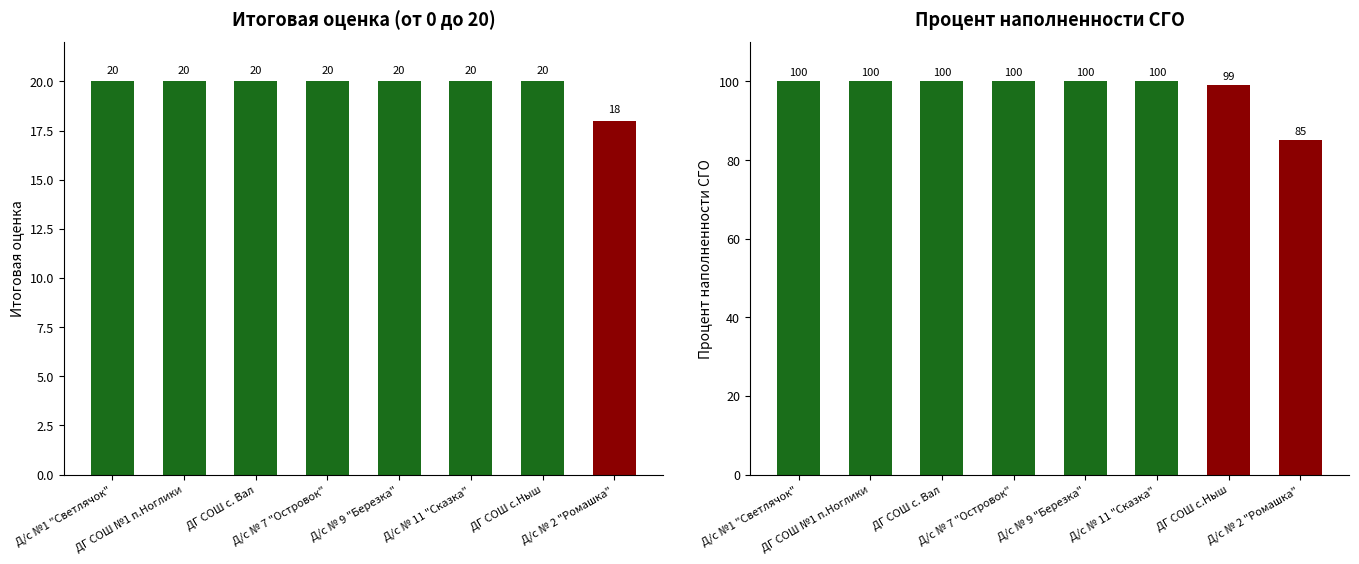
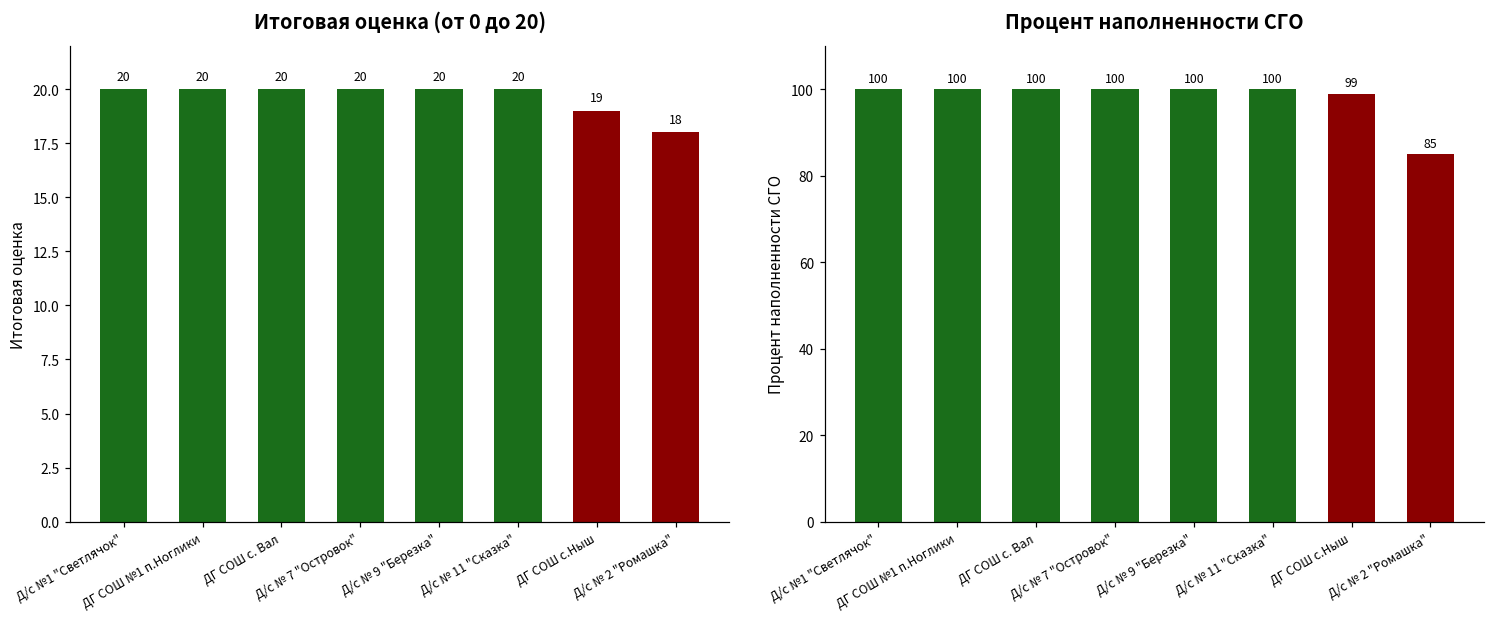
Итоговая оценка (от 0 до 20), ДГ СОШ с.Ныш: 20 -> 19
